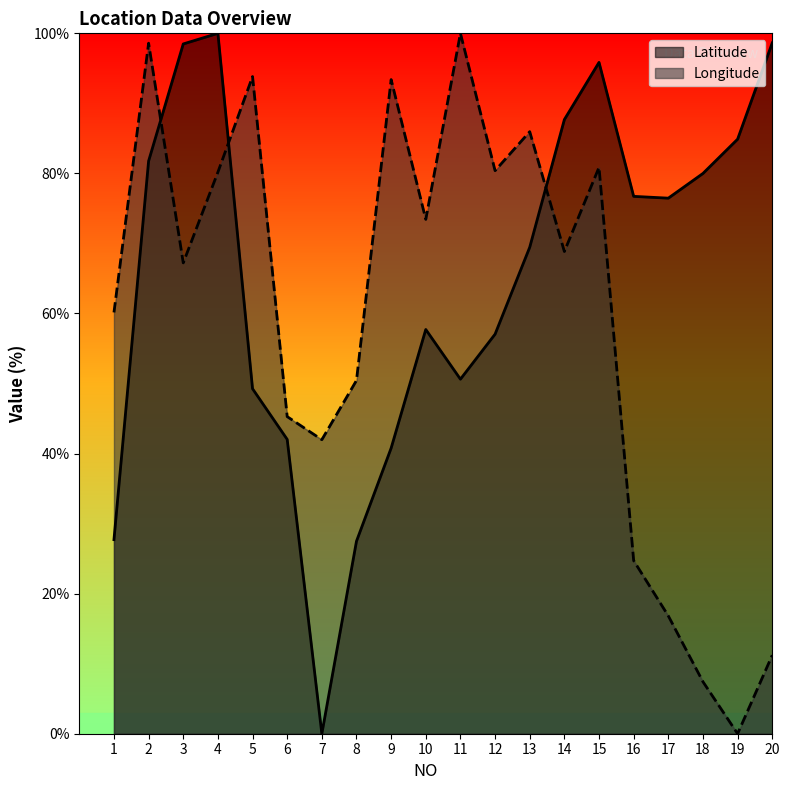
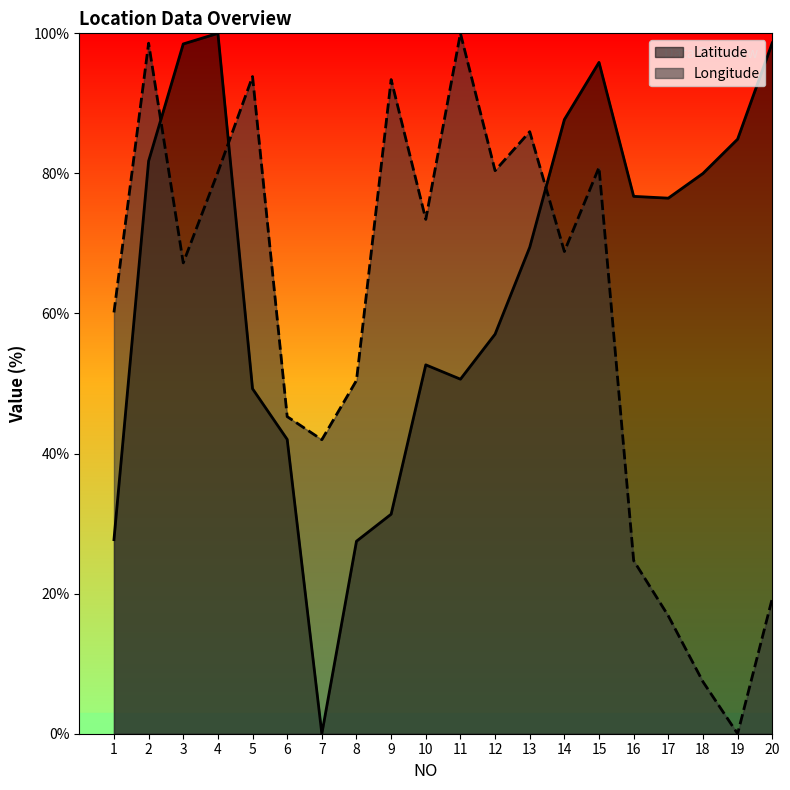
Latitude, 9: 41% -> 31%
Latitude, 10: 58% -> 53%
Longitude, 20: 11% -> 19%
